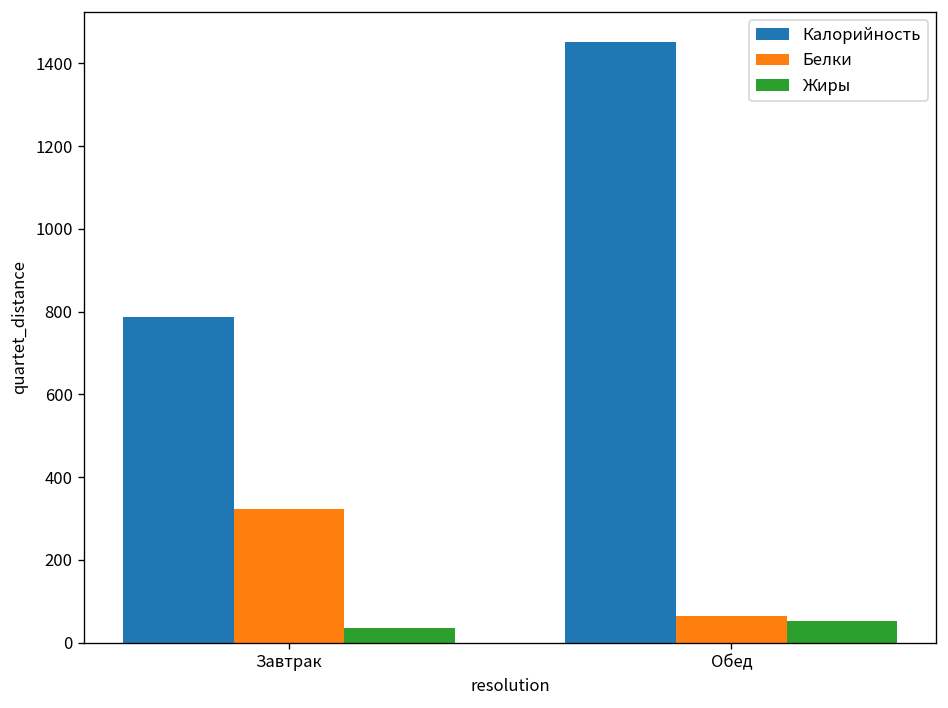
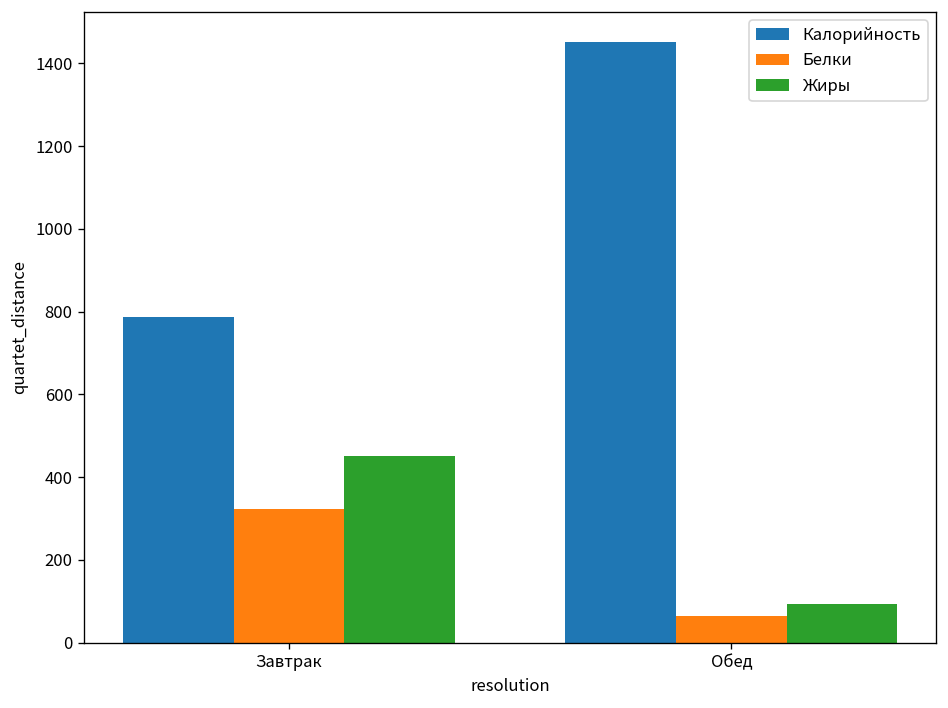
Жиры, Завтрак: 30 -> 450
Жиры, Обед: 50 -> 90
